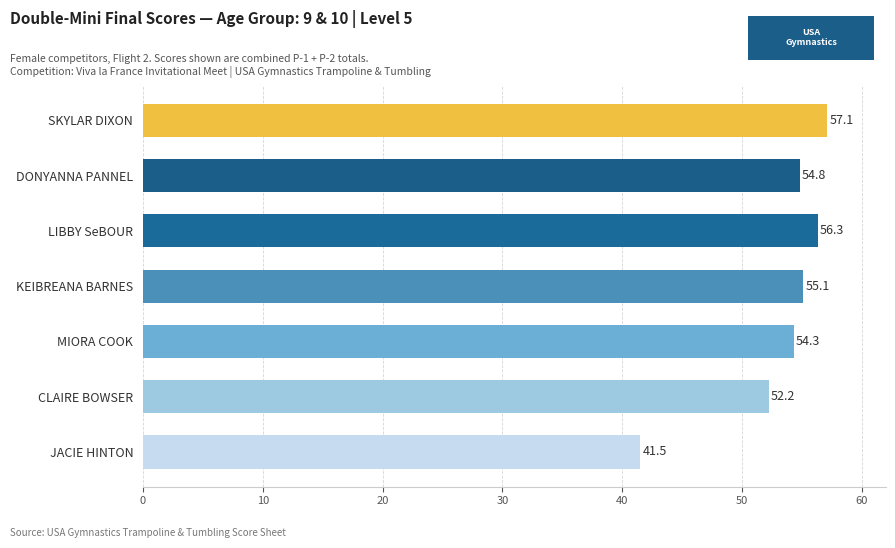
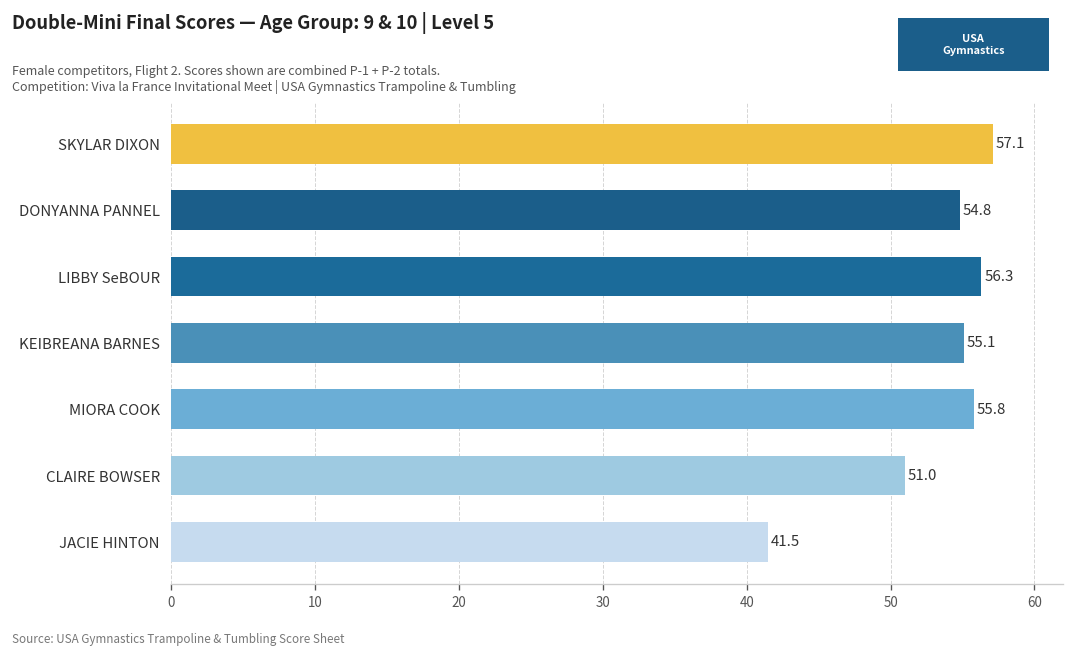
MIORA COOK: 54.3 -> 55.8
CLAIRE BOWSER: 52.2 -> 51.0
